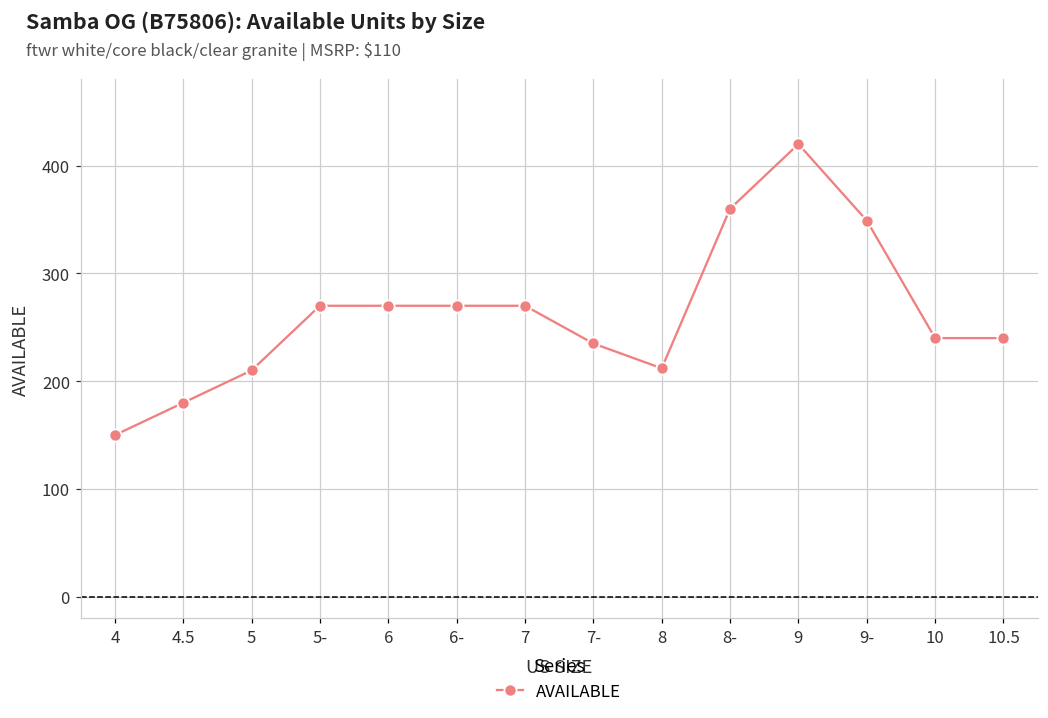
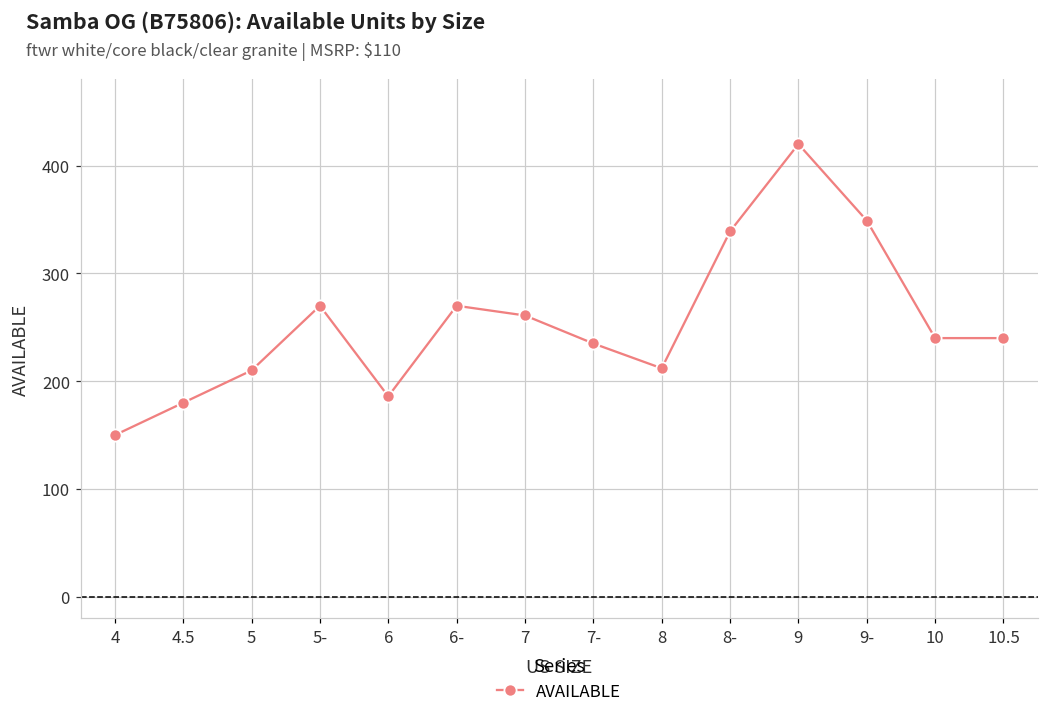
6: 270 -> 190
7: 270 -> 260
8-: 360 -> 340
